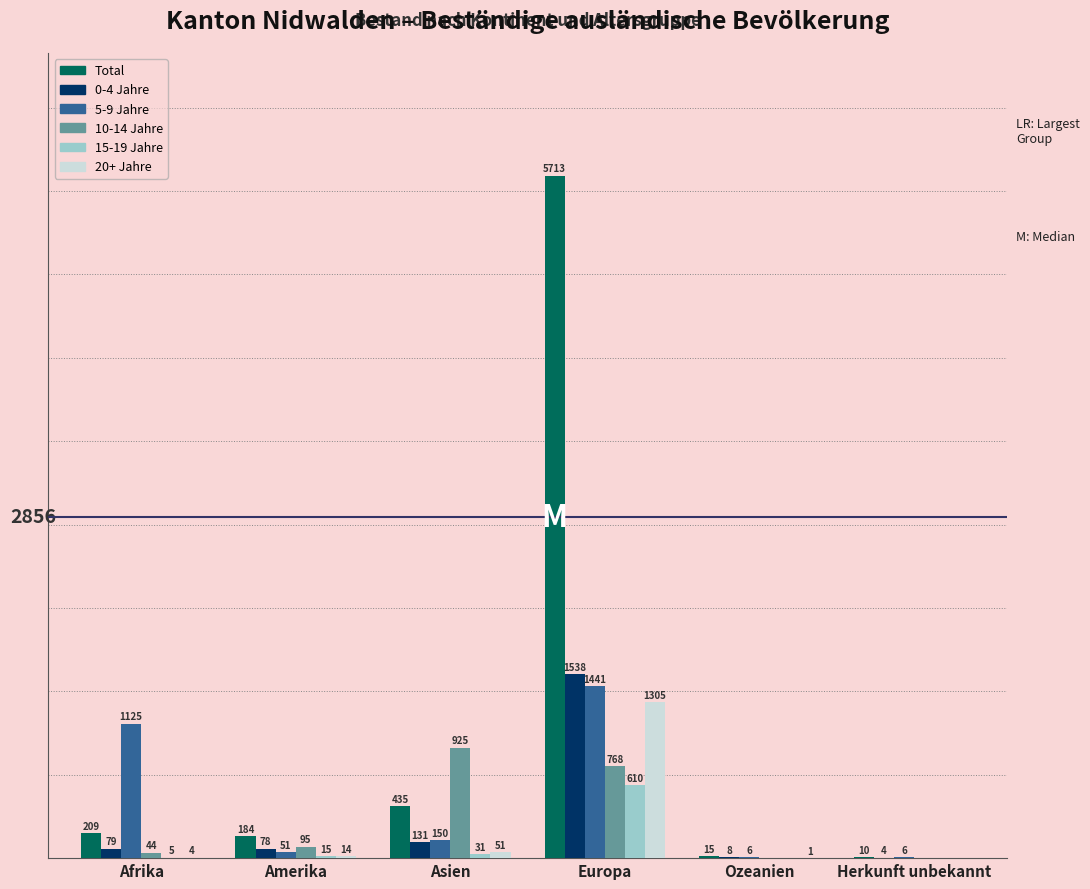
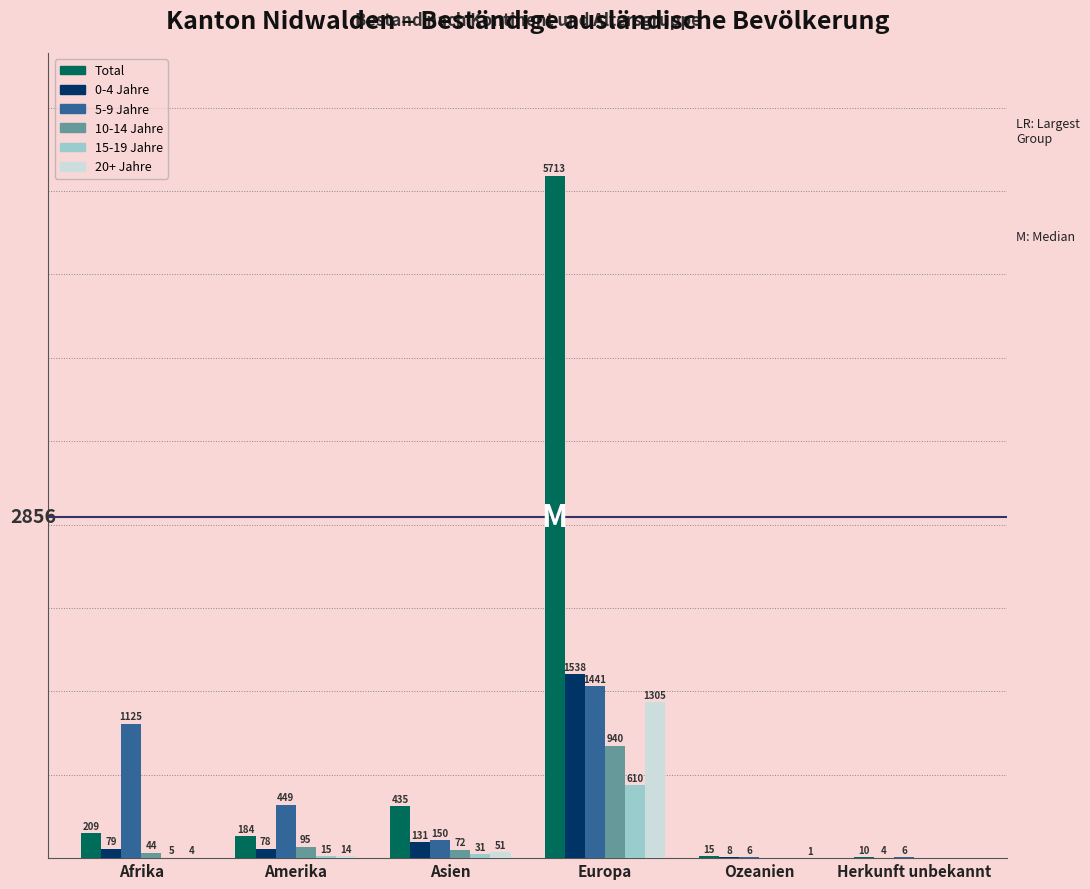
5-9 Jahre, Amerika: 51 -> 449
10-14 Jahre, Asien: 925 -> 72
10-14 Jahre, Europa: 768 -> 940
